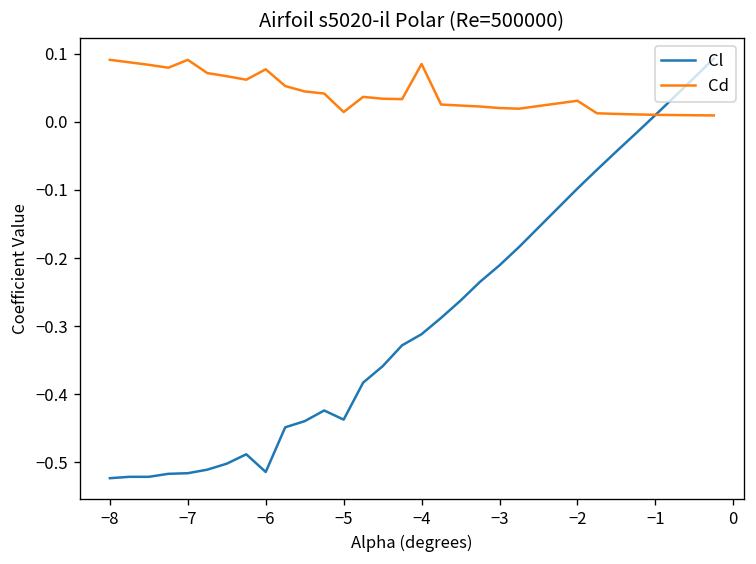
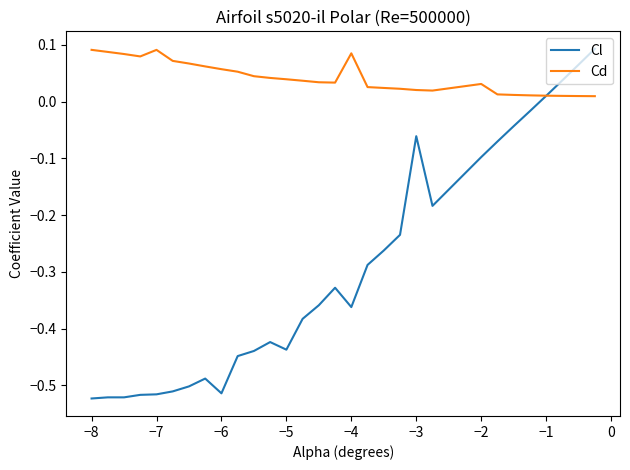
Cd, −6: 0.08 -> 0.06
Cd, −5: 0.01 -> 0.04
Cl, −4: -0.31 -> -0.36
Cl, −3: -0.21 -> -0.06
